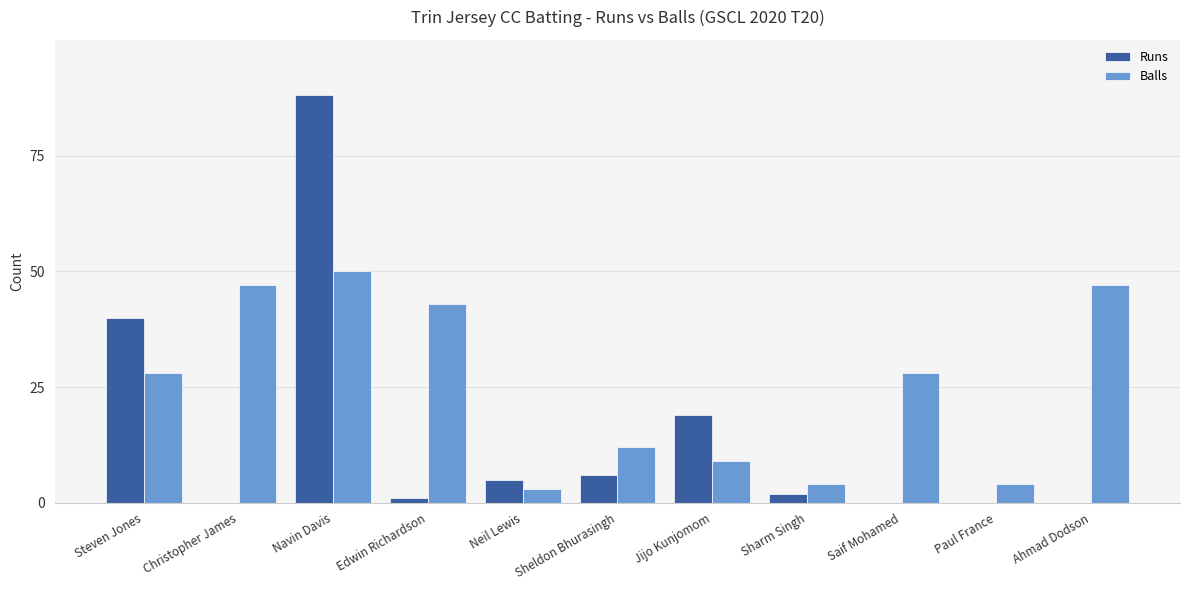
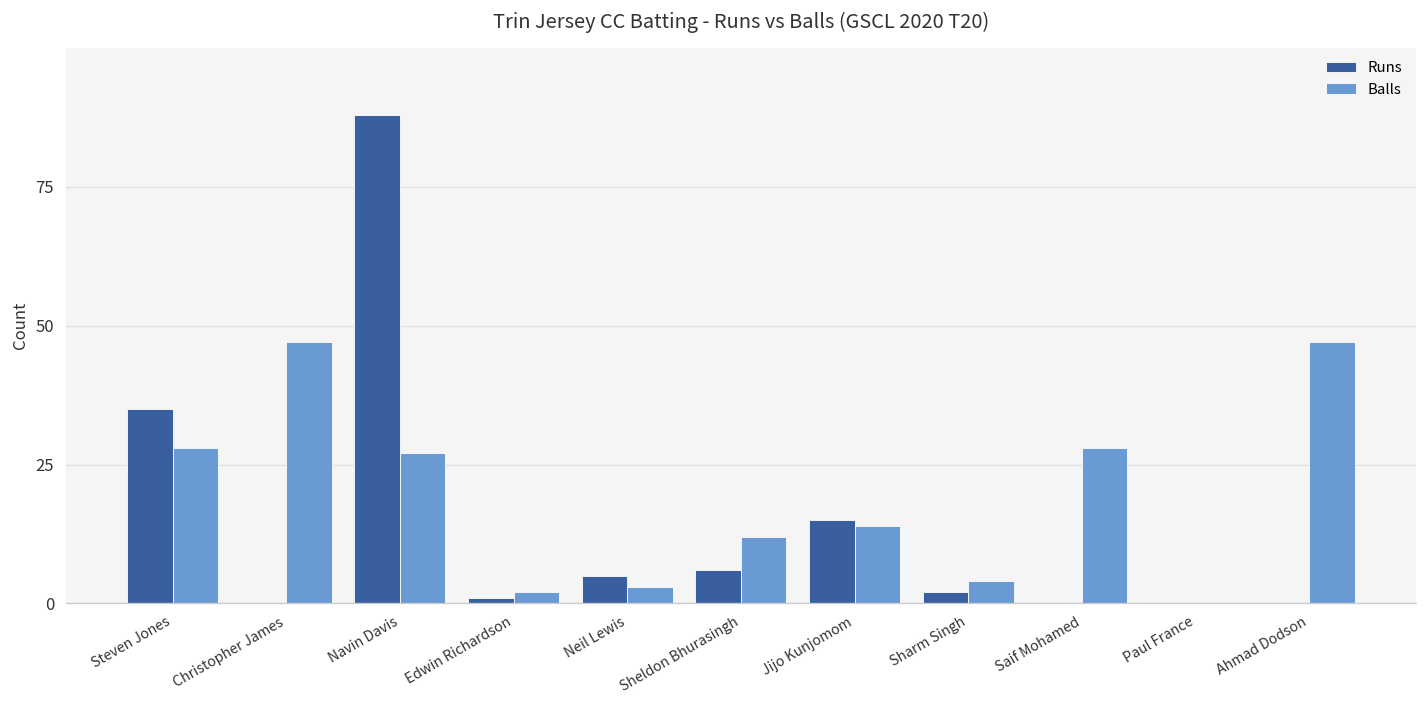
Runs, Steven Jones: 40 -> 35
Balls, Navin Davis: 50 -> 27
Balls, Edwin Richardson: 43 -> 2
Runs, Jijo Kunjomom: 19 -> 15
Balls, Jijo Kunjomom: 9 -> 14
Balls, Paul France: 4 -> 0
